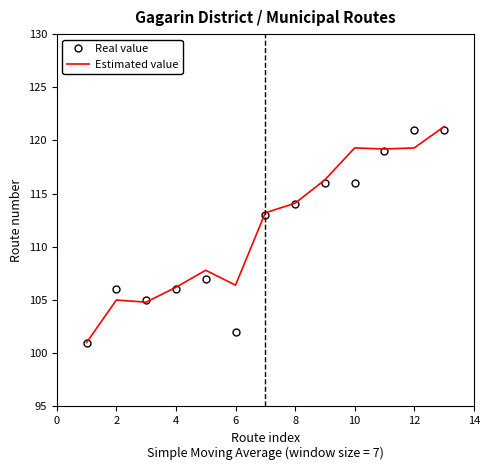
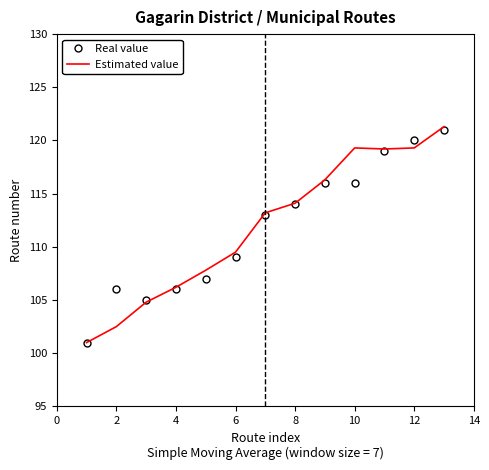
Estimated value, 2: 105.0 -> 102.5
Real value, 6: 102 -> 109
Estimated value, 6: 106.4 -> 109.5
Real value, 12: 121 -> 120
